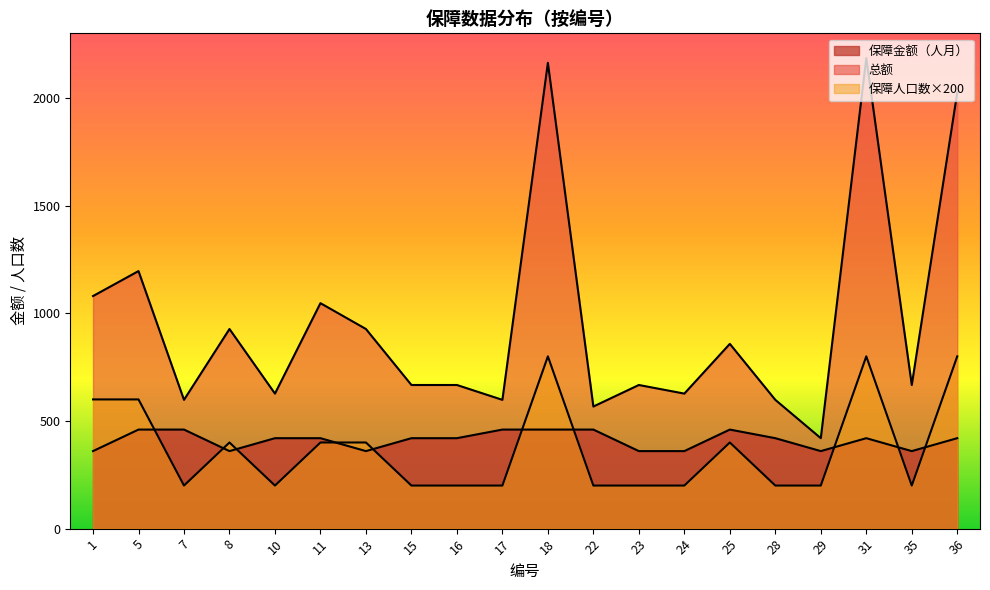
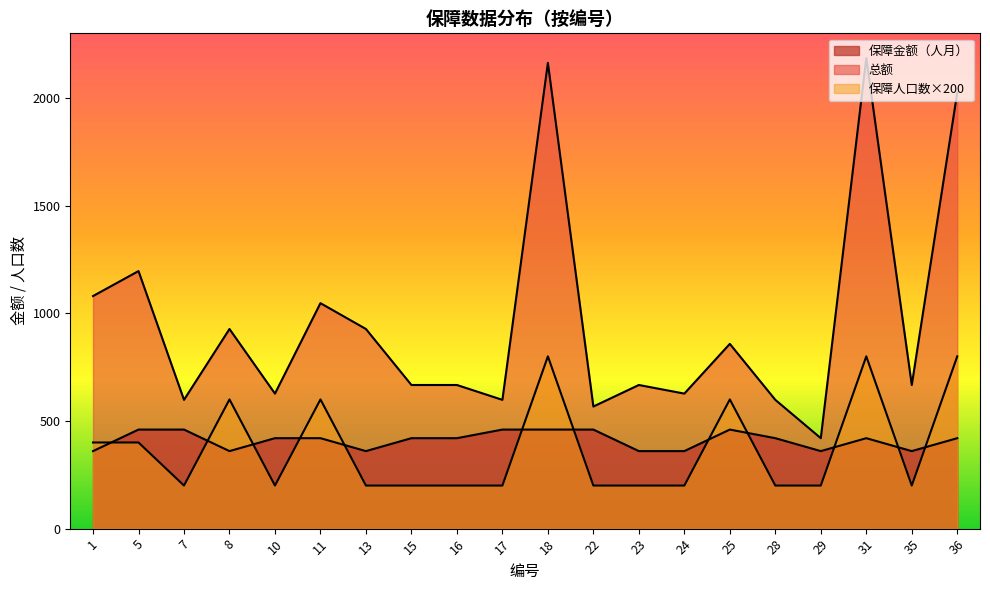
保障人口数×200, 1: 600 -> 400
保障人口数×200, 5: 600 -> 400
保障人口数×200, 8: 400 -> 600
保障人口数×200, 11: 400 -> 600
保障人口数×200, 13: 400 -> 200
保障人口数×200, 25: 400 -> 600
